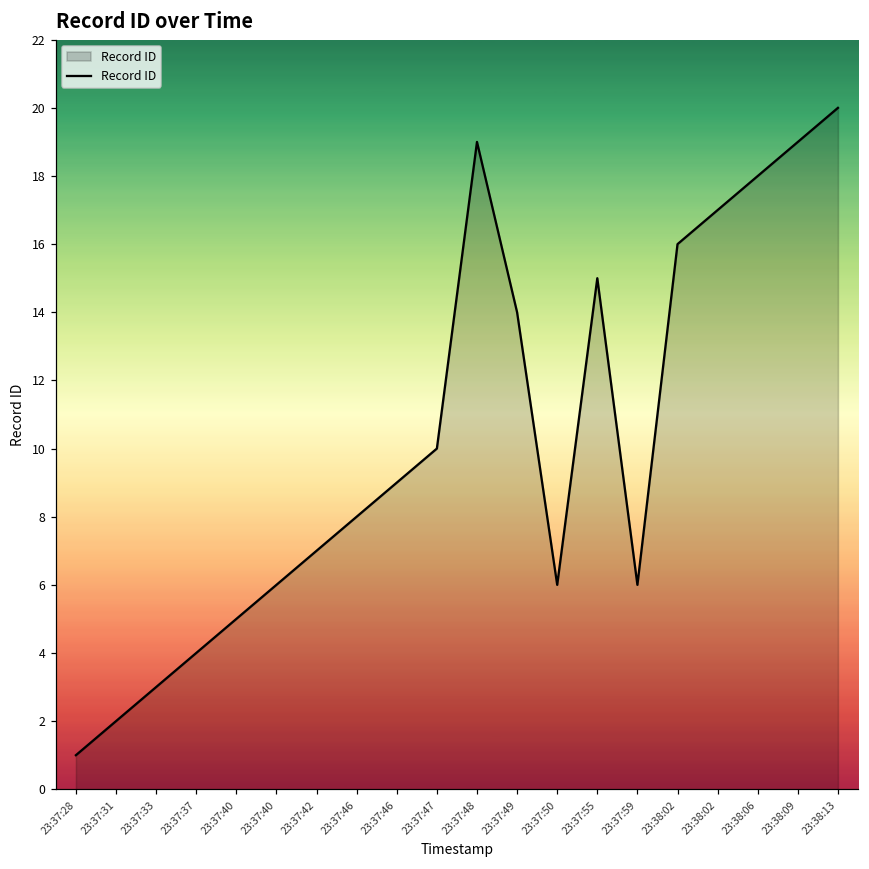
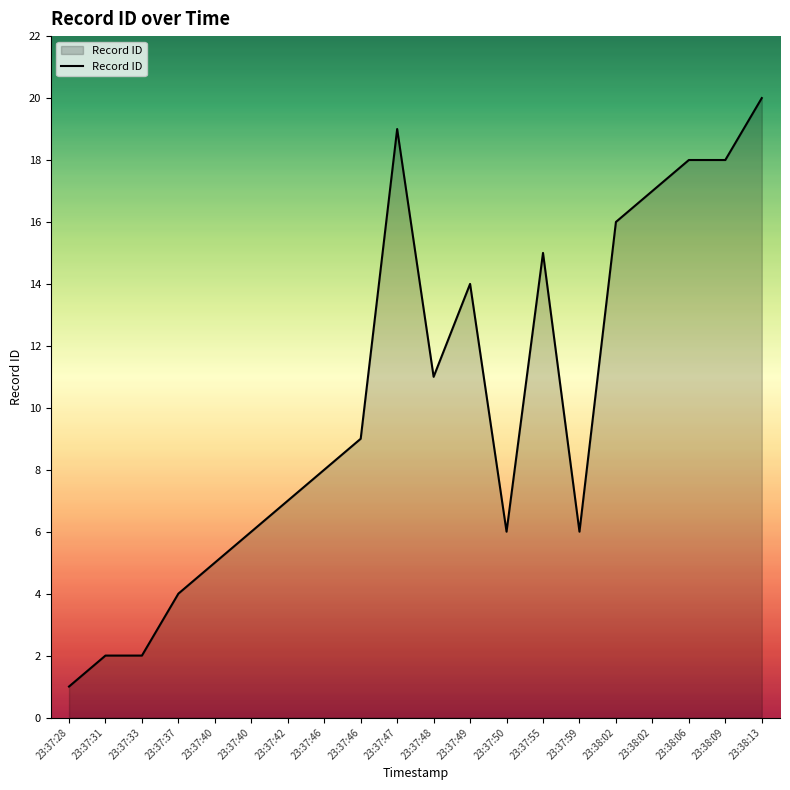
23:37:33: 3 -> 2
23:37:47: 10 -> 19
23:37:48: 19 -> 11
23:38:09: 19 -> 18
